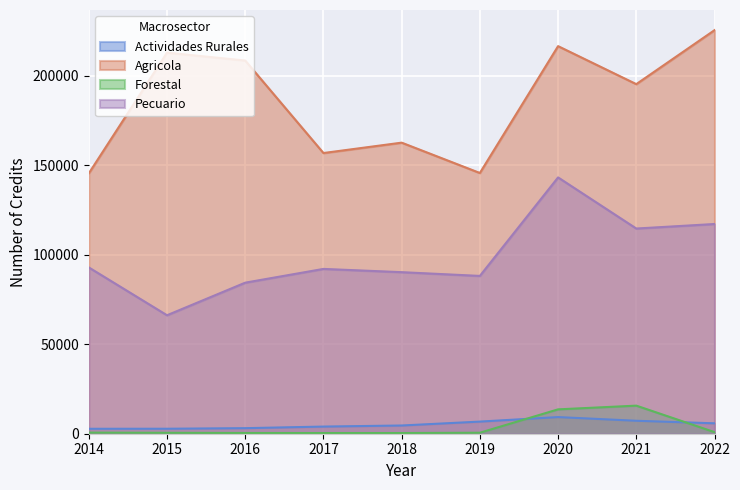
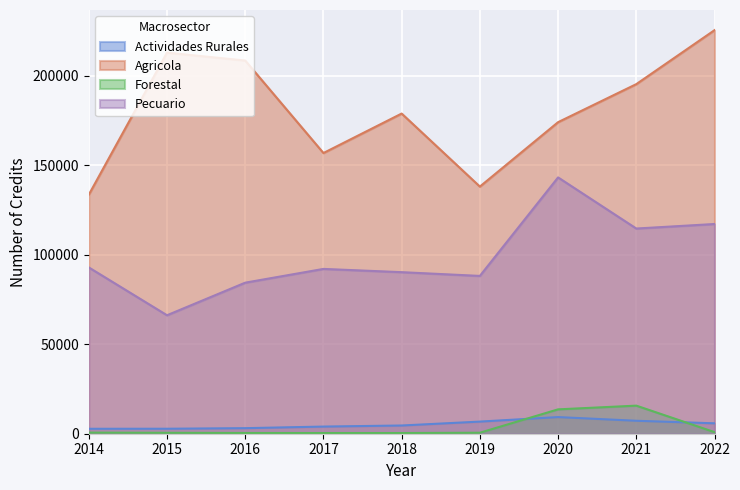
Agricola, 2014: 145000 -> 133000
Agricola, 2018: 163000 -> 179000
Agricola, 2019: 146000 -> 138000
Agricola, 2020: 216000 -> 174000
